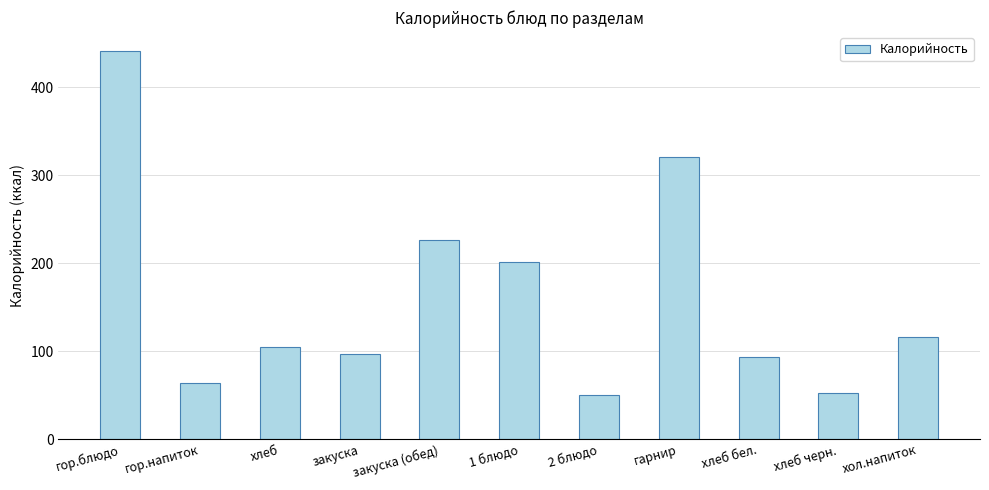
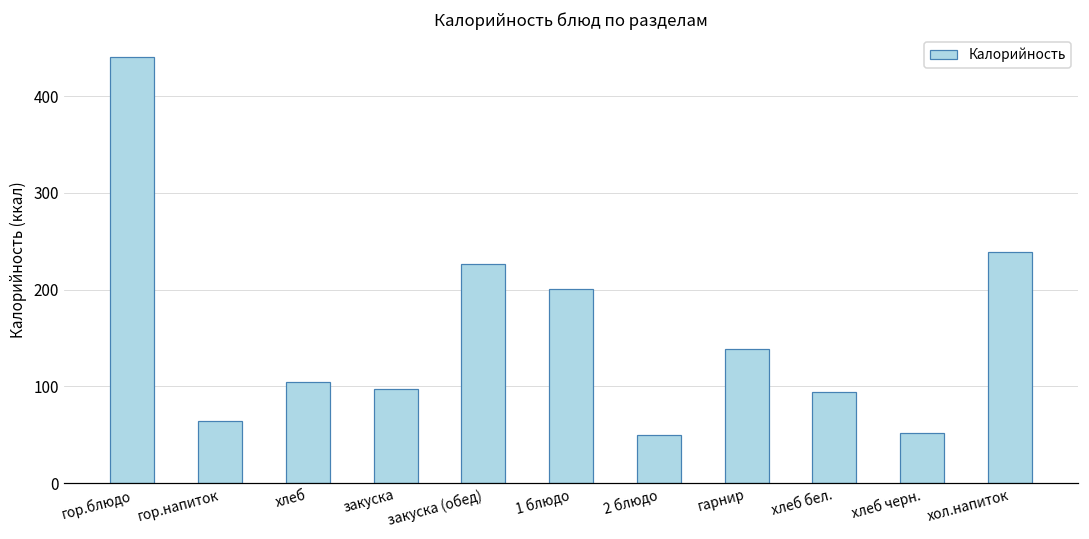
гарнир: 320 -> 140
хол.напиток: 120 -> 240
